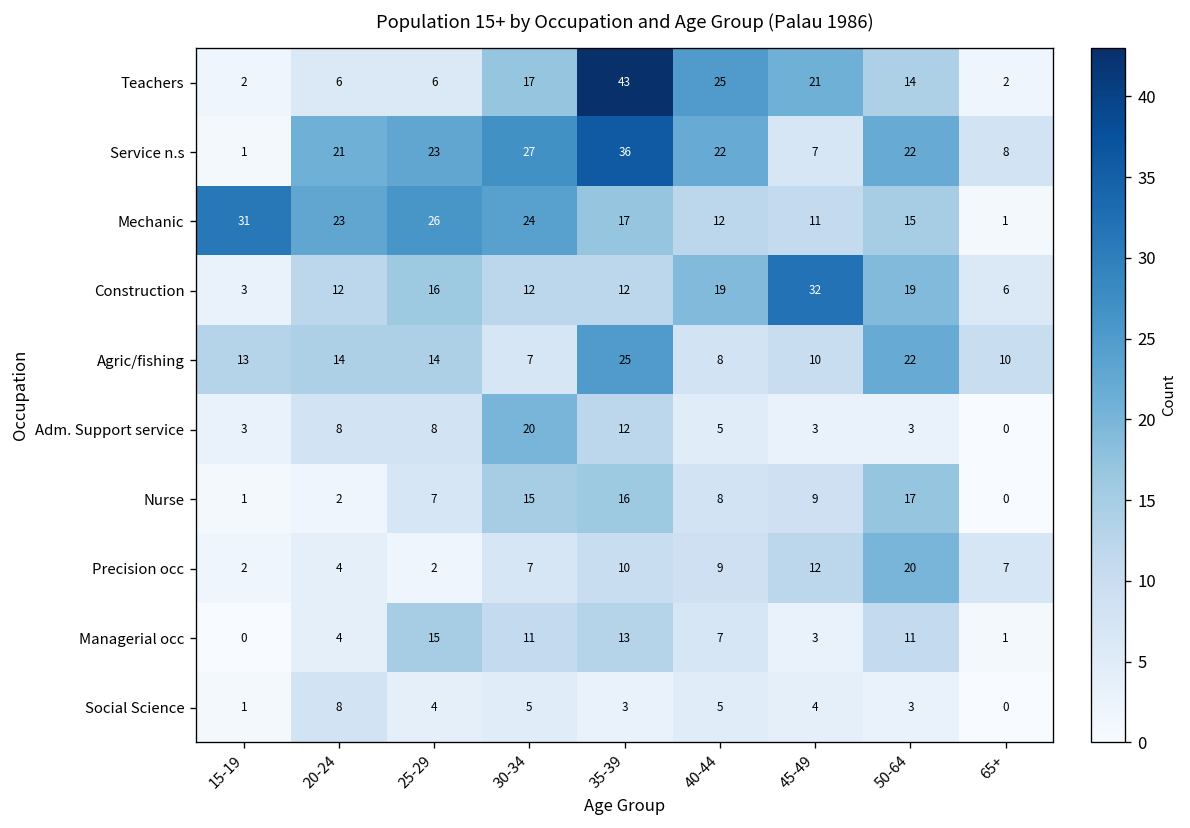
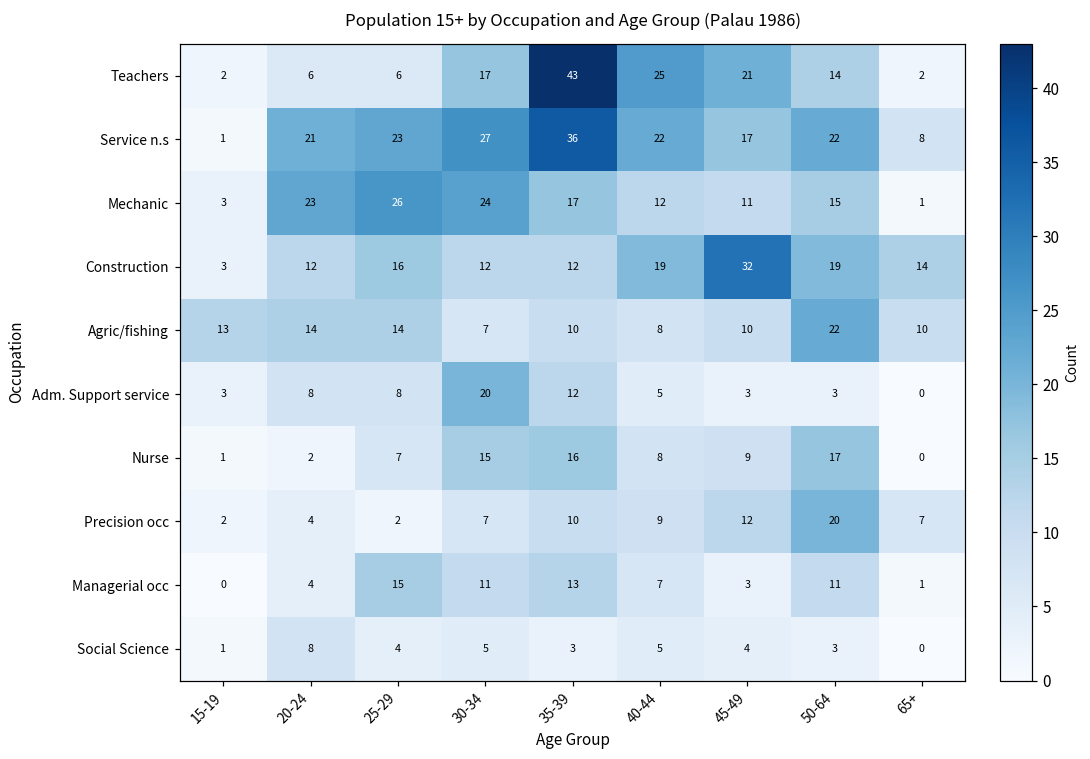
Service n.s, 45-49: 7 -> 17
Mechanic, 15-19: 31 -> 3
Construction, 65+: 6 -> 14
Agric/fishing, 35-39: 25 -> 10
